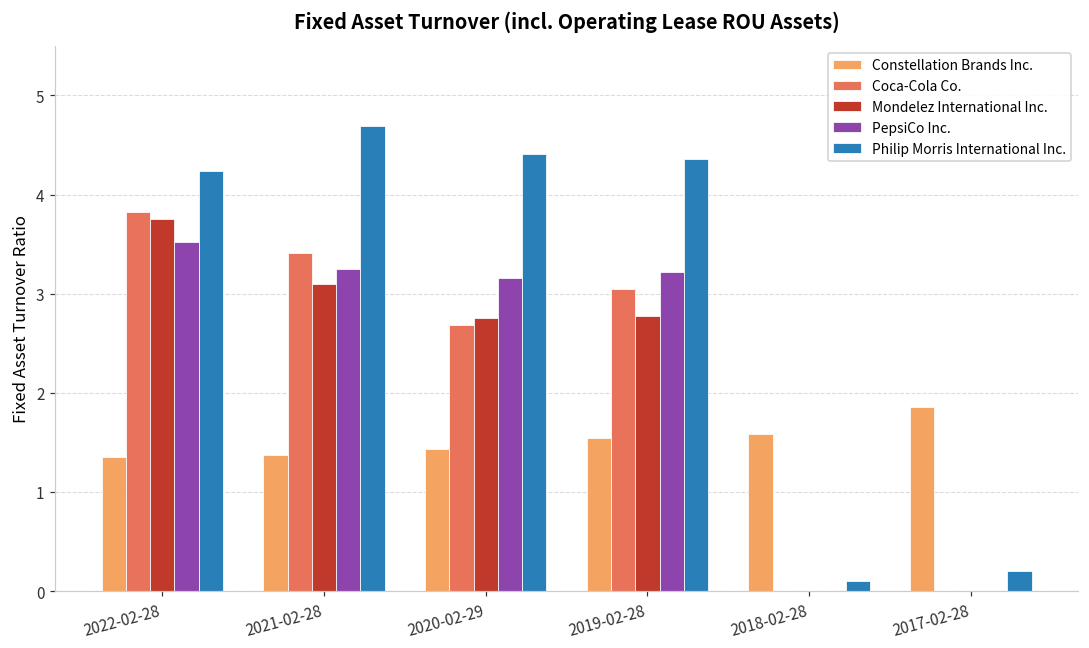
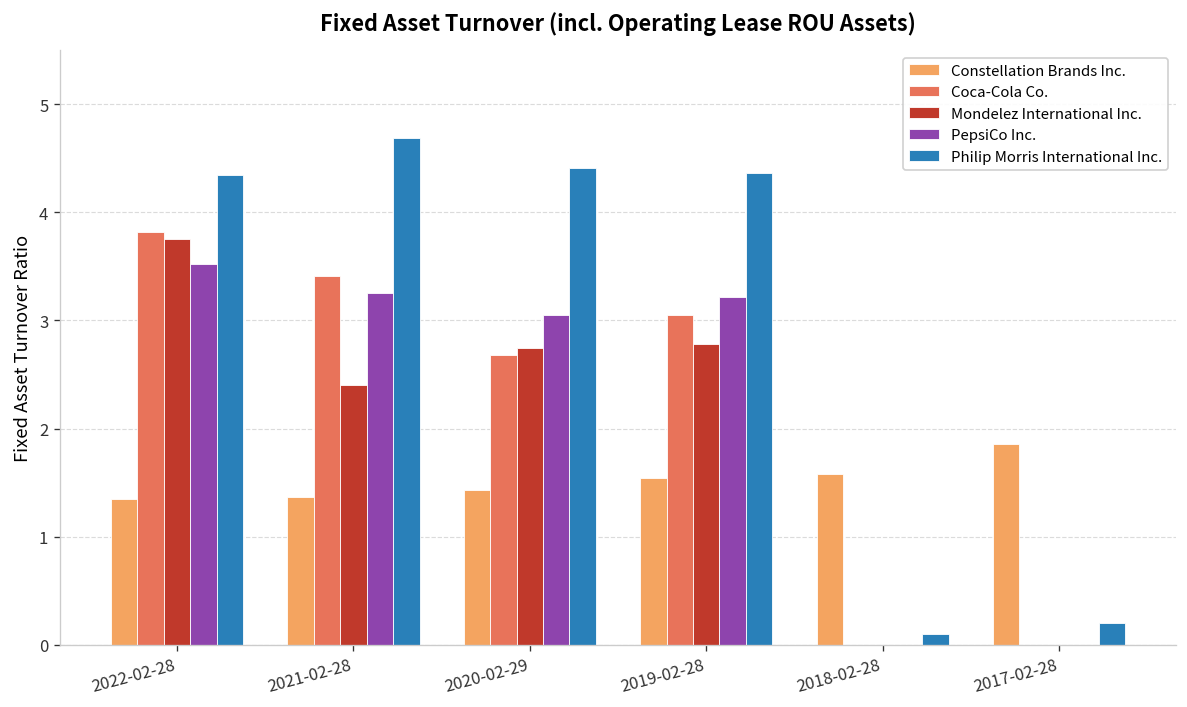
Philip Morris International Inc., 2022-02-28: 4.2 -> 4.4
Mondelez International Inc., 2021-02-28: 3.1 -> 2.4
PepsiCo Inc., 2020-02-29: 3.2 -> 3.1
